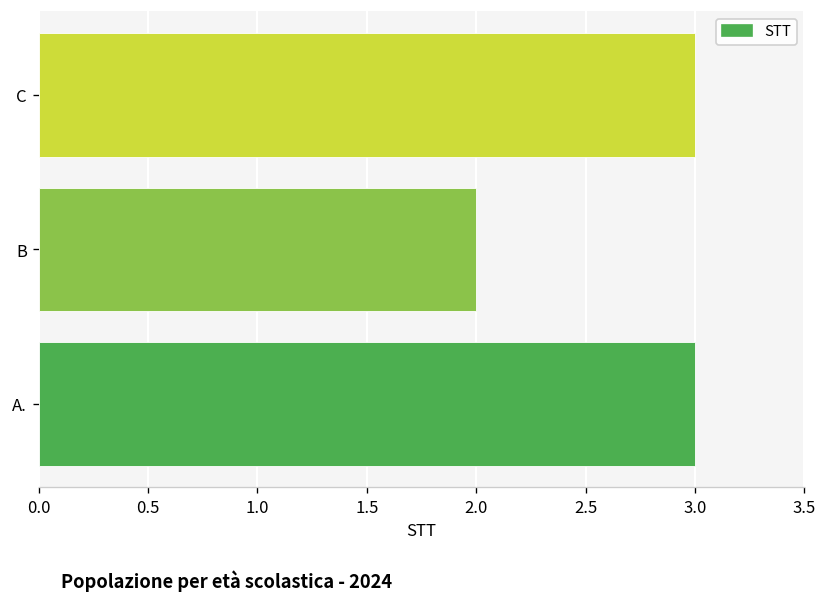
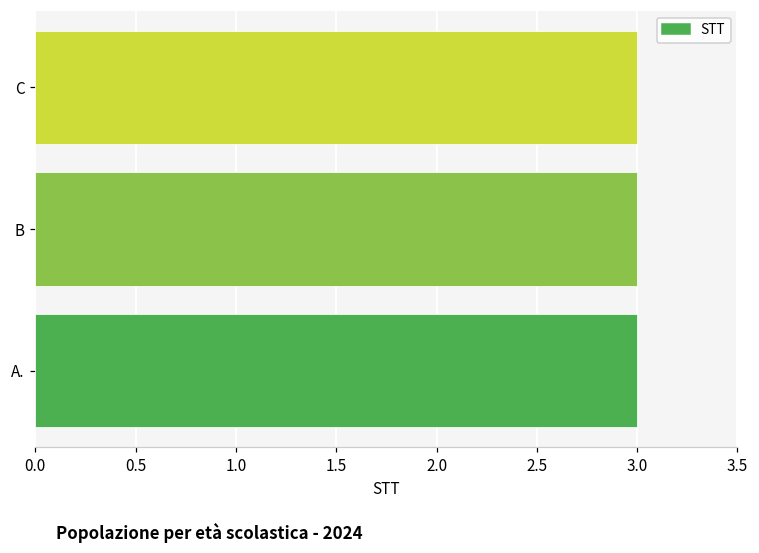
B: 2 -> 3
